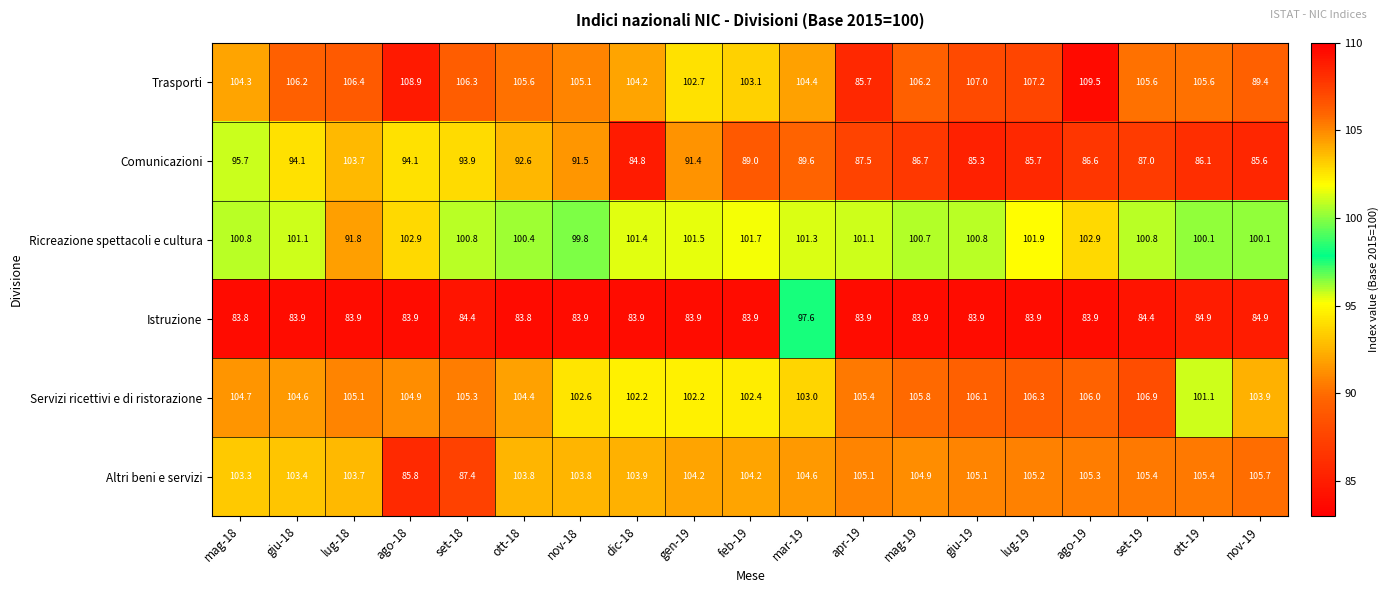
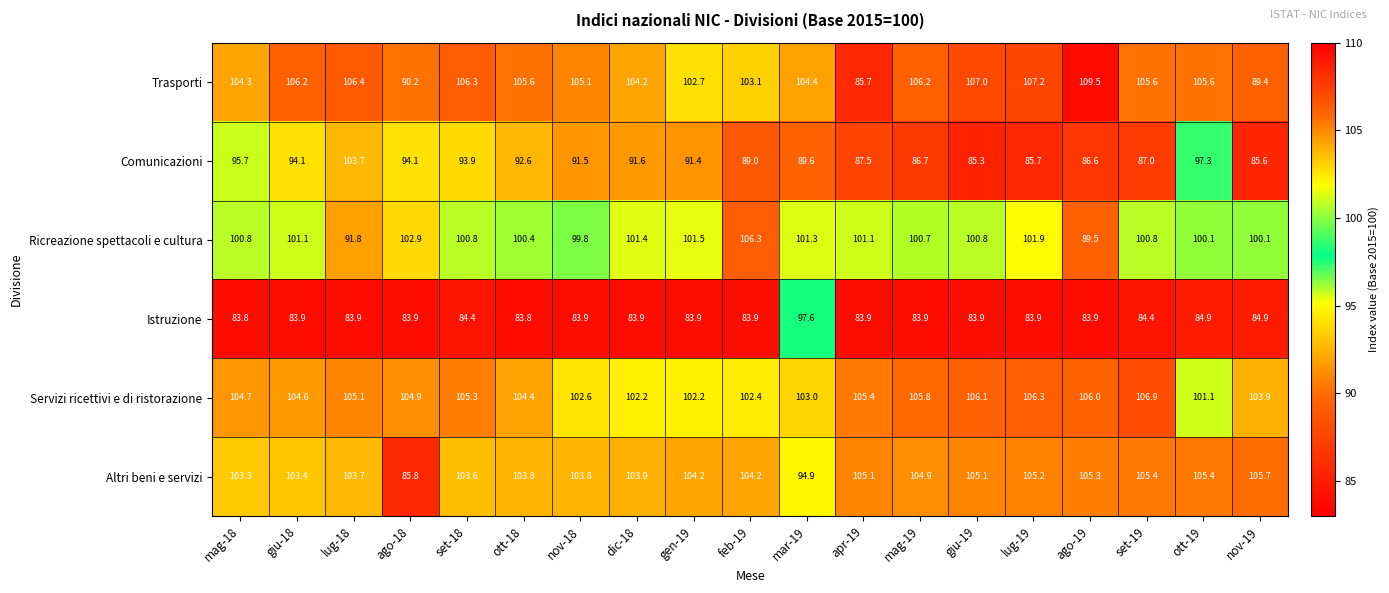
Trasporti, ago-18: 108.9 -> 90.2
Comunicazioni, dic-18: 84.8 -> 91.6
Comunicazioni, ott-19: 86.1 -> 97.3
Ricreazione spettacoli e cultura, feb-19: 101.7 -> 106.3
Ricreazione spettacoli e cultura, ago-19: 102.9 -> 89.5
Altri beni e servizi, set-18: 87.4 -> 103.6
Altri beni e servizi, mar-19: 104.6 -> 94.9
